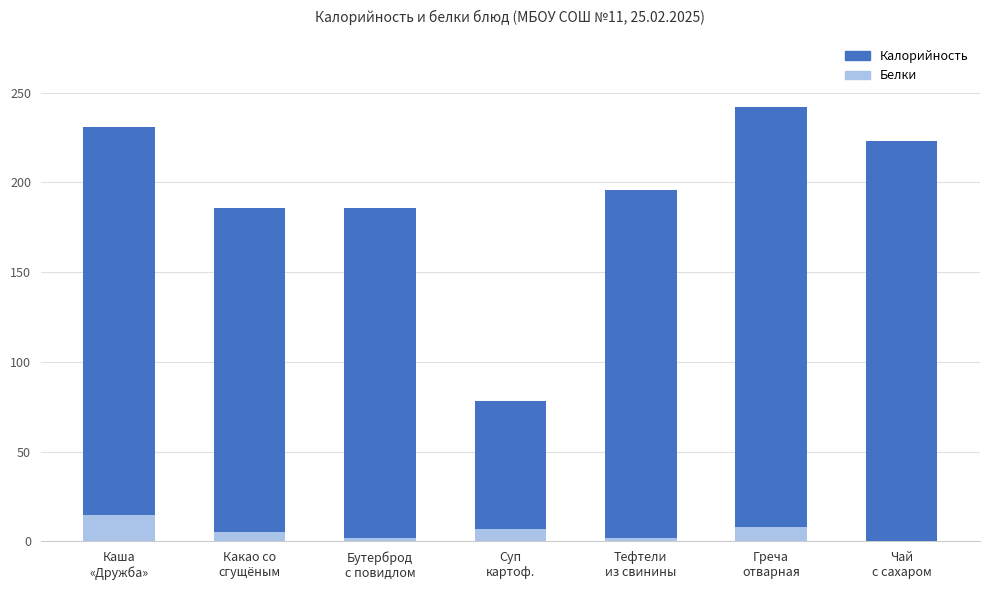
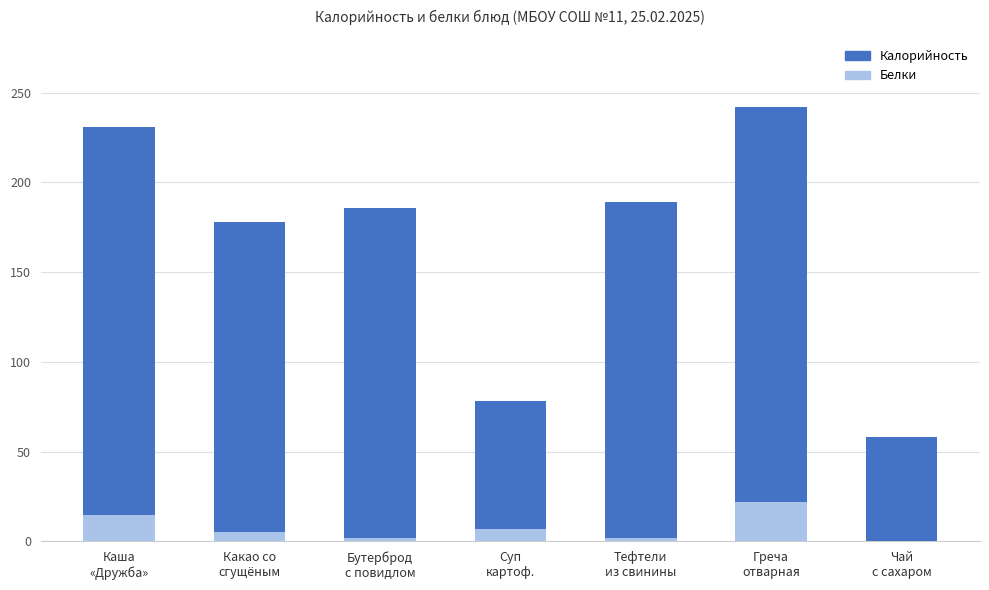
Калорийность, Какао со сгущёным: 186 -> 178
Калорийность, Тефтели из свинины: 196 -> 189
Белки, Греча отварная: 8 -> 22
Калорийность, Чай c cахаром: 223 -> 58
